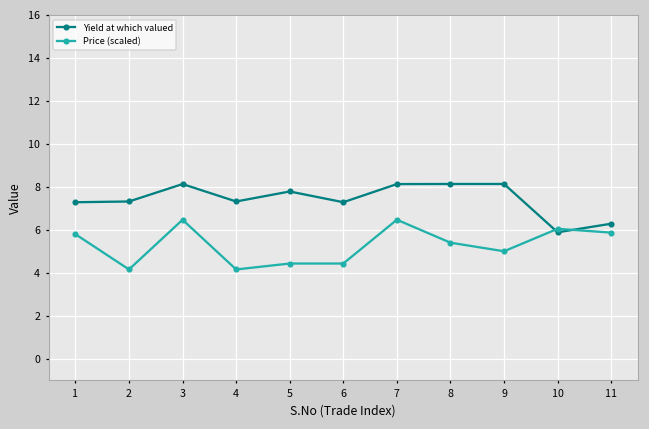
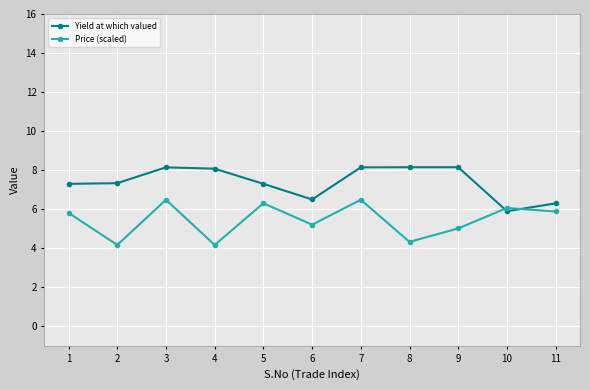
Yield at which valued, 4: 7.3 -> 8.1
Yield at which valued, 5: 7.8 -> 7.3
Price (scaled), 5: 4.4 -> 6.3
Yield at which valued, 6: 7.3 -> 6.5
Price (scaled), 6: 4.4 -> 5.2
Price (scaled), 8: 5.4 -> 4.3
